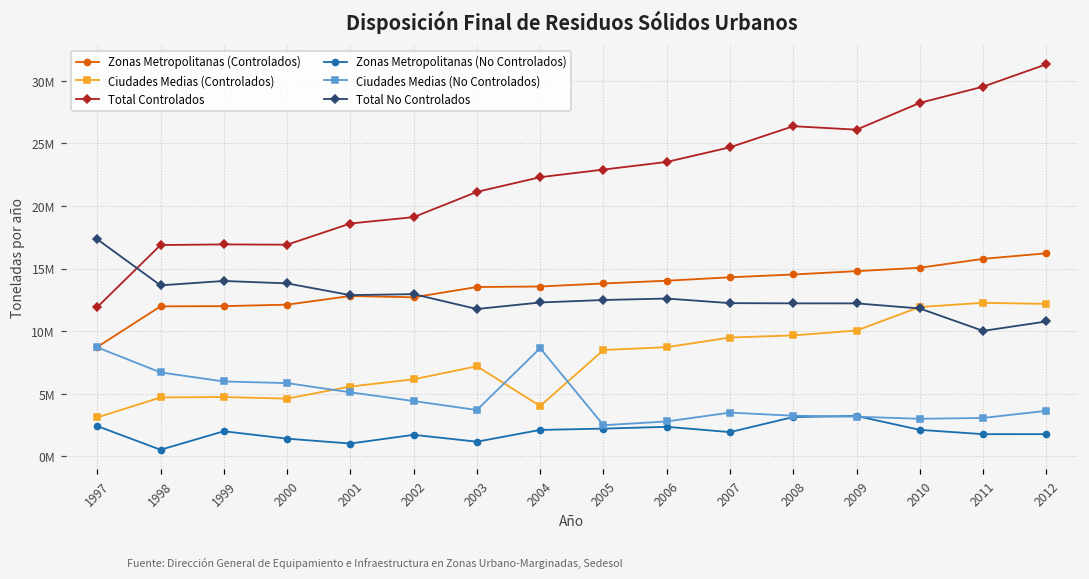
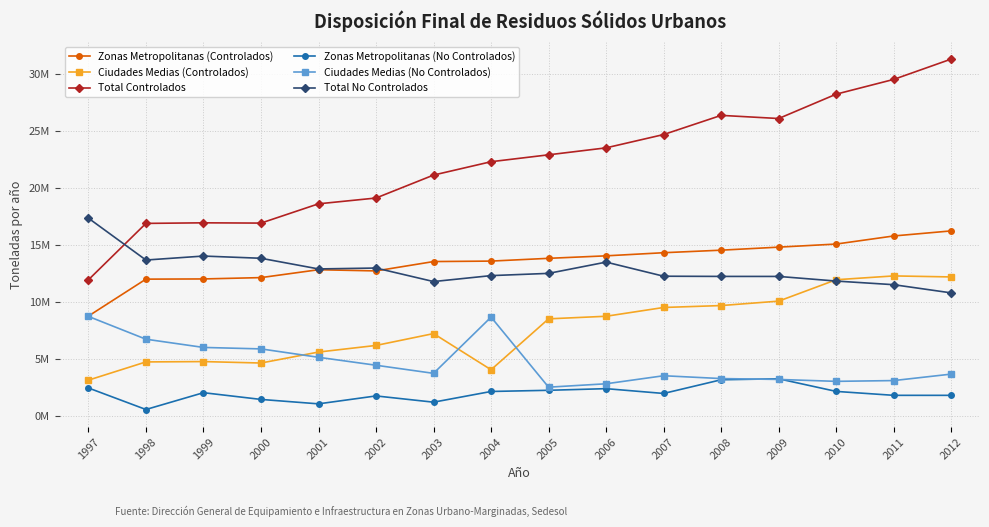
Total No Controlados, 2006: 12600000 -> 13500000
Total No Controlados, 2011: 10000000 -> 11500000
